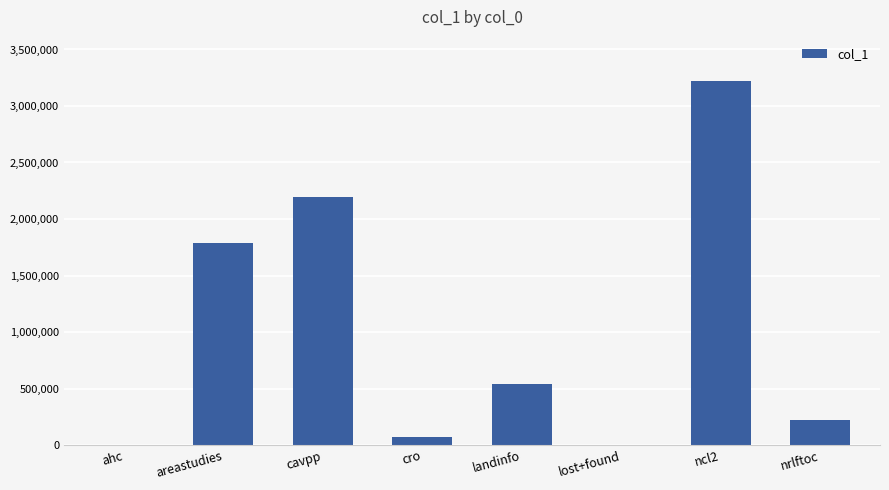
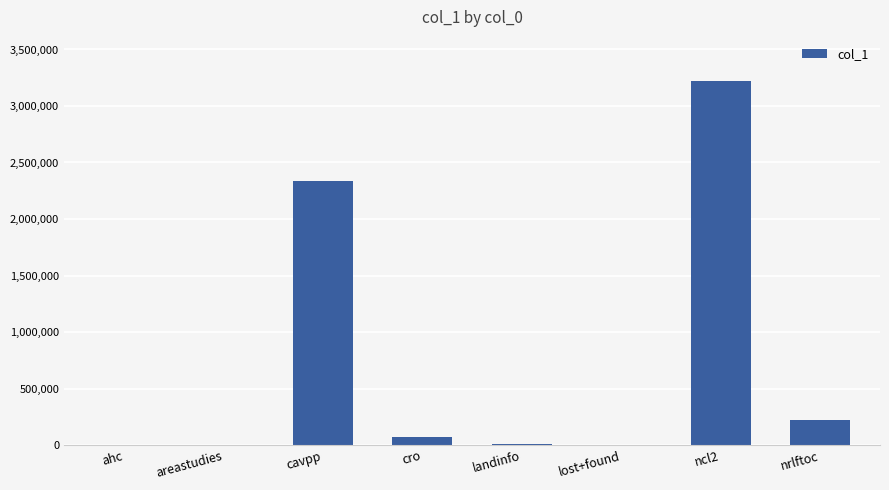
areastudies: 1,790,000 -> 0
cavpp: 2,200,000 -> 2,340,000
landinfo: 540,000 -> 10,000
